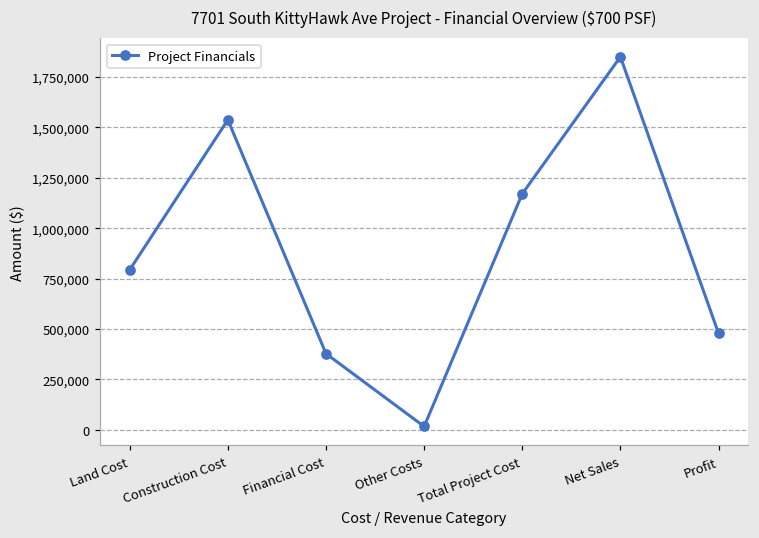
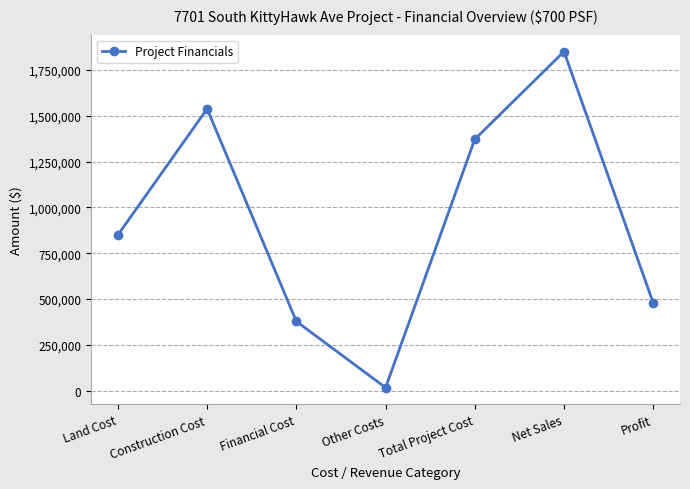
Land Cost: 790,000 -> 850,000
Total Project Cost: 1,170,000 -> 1,370,000
